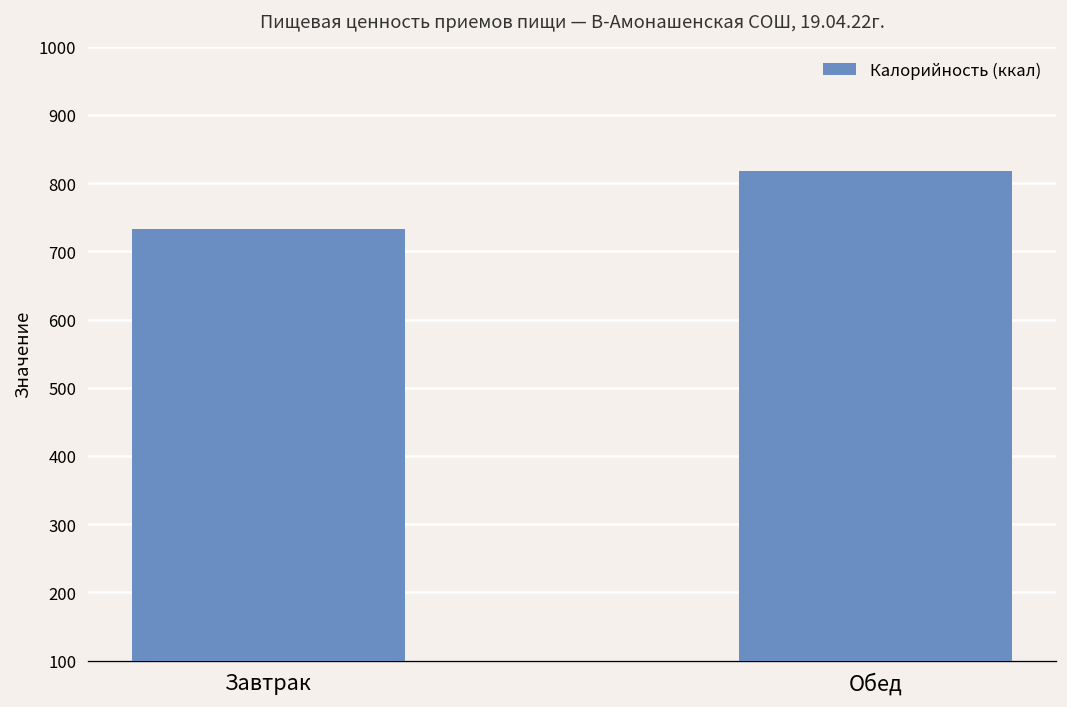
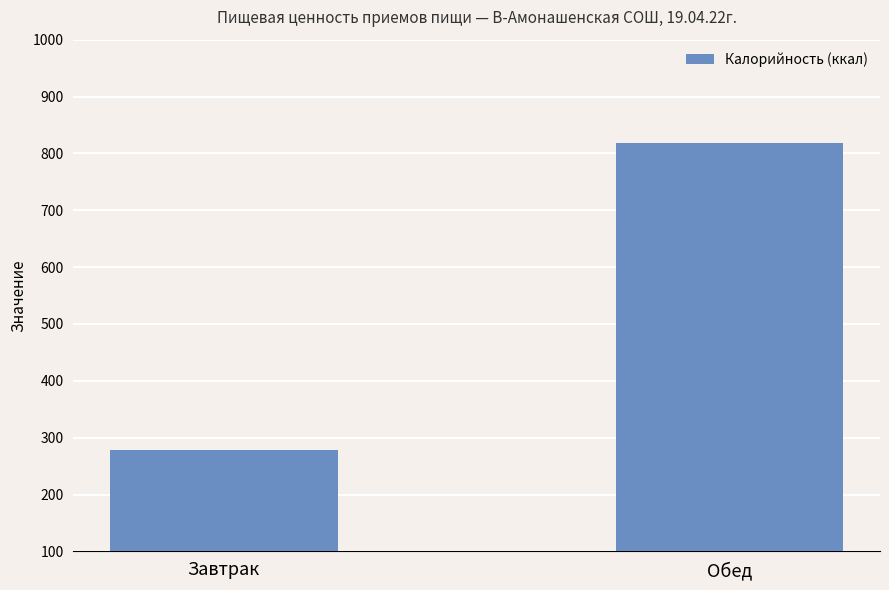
Завтрак: 730 -> 280
